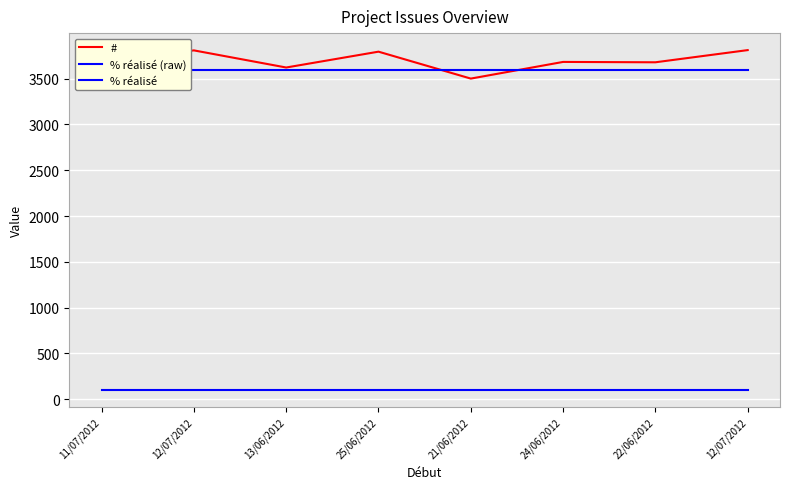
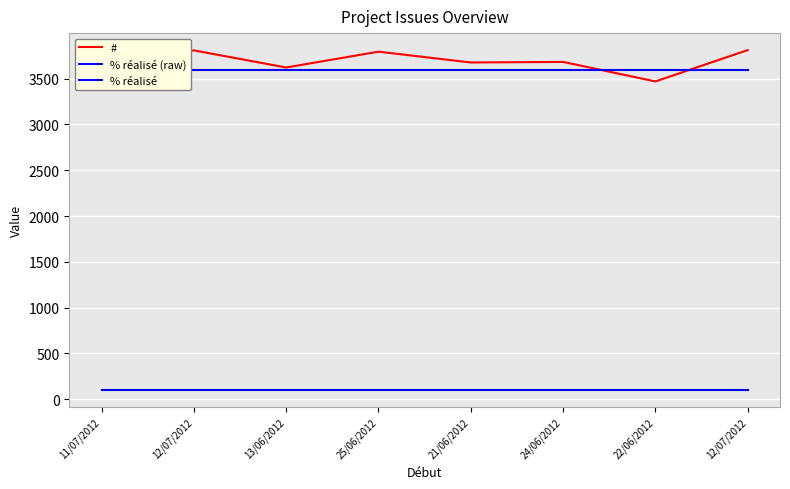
#, 21/06/2012: 3500 -> 3700
#, 22/06/2012: 3700 -> 3500
